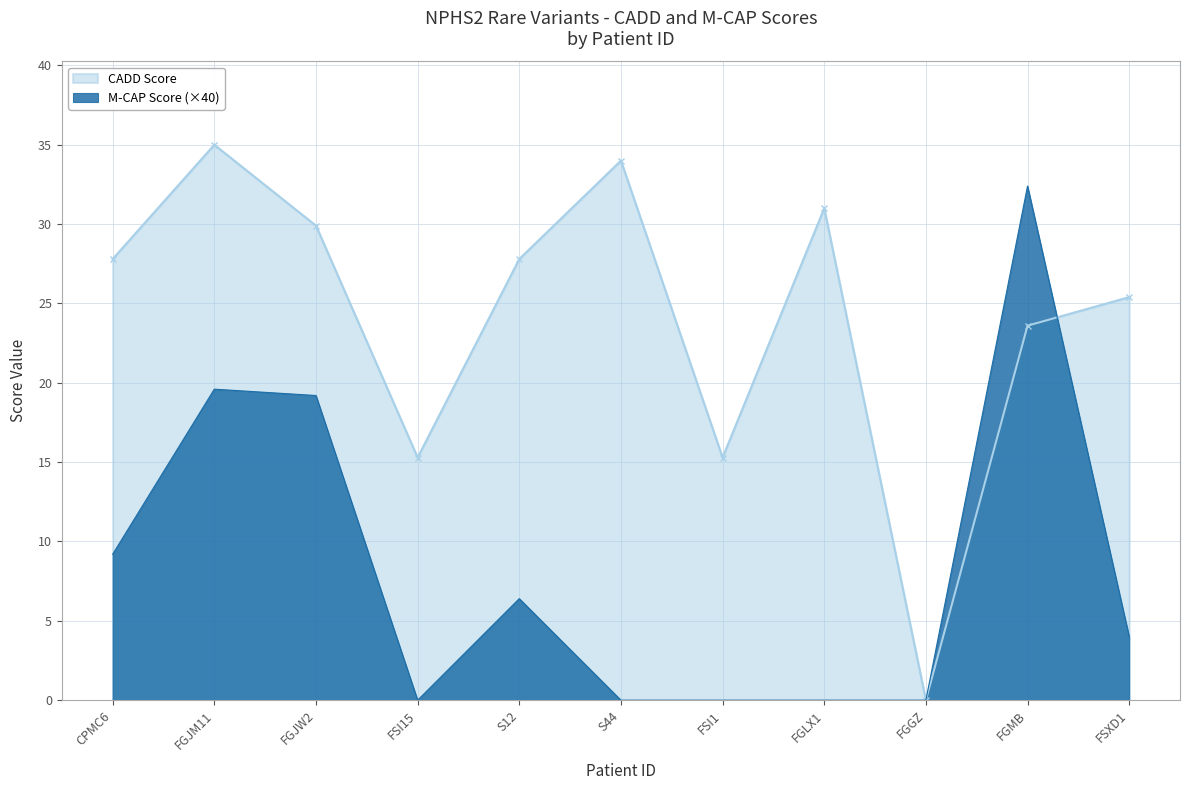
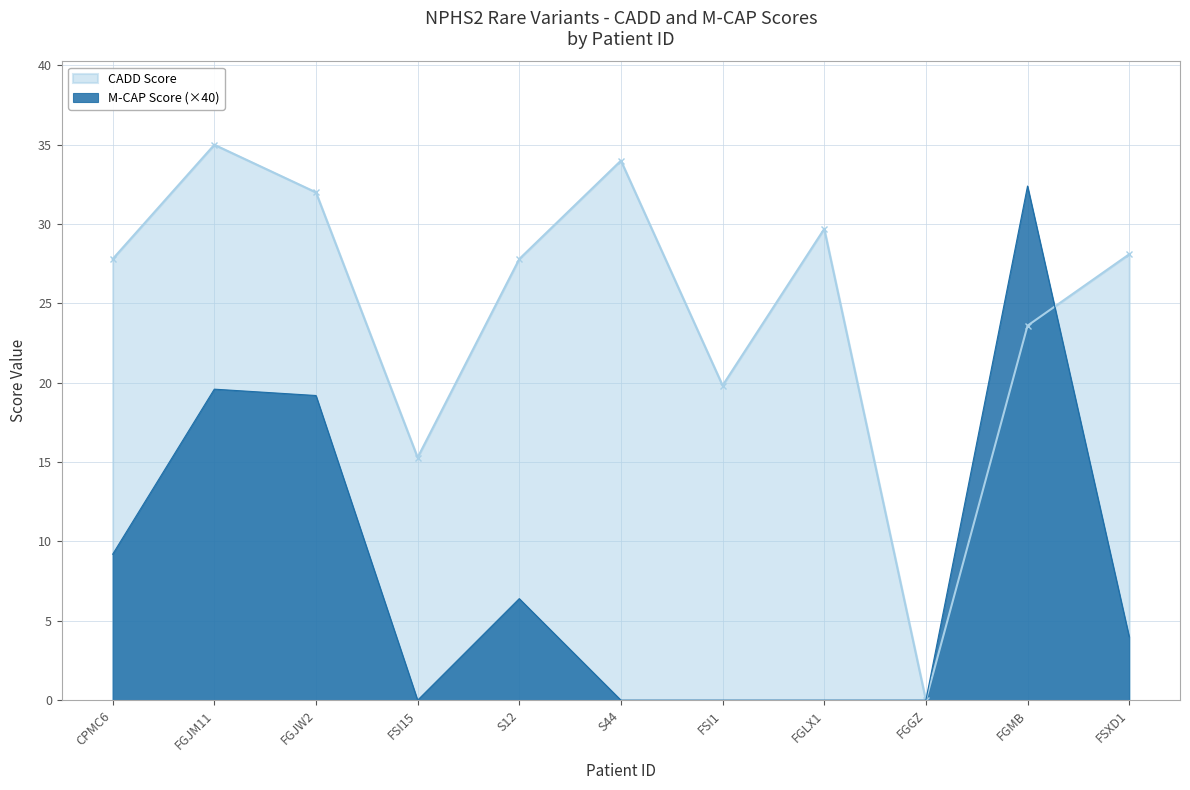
CADD Score, FGJW2: 29.9 -> 32.0
CADD Score, FSI1: 15.3 -> 19.8
CADD Score, FGLX1: 31.0 -> 29.7
CADD Score, FSXD1: 25.4 -> 28.1
